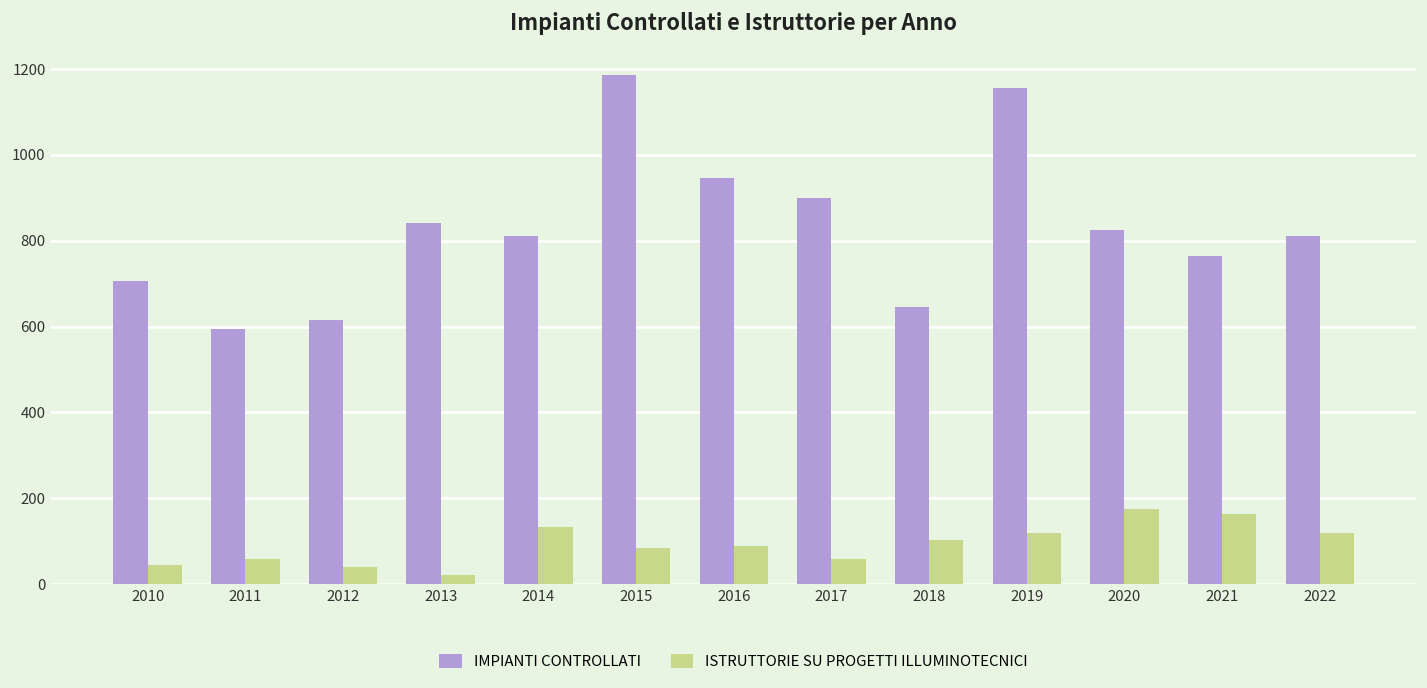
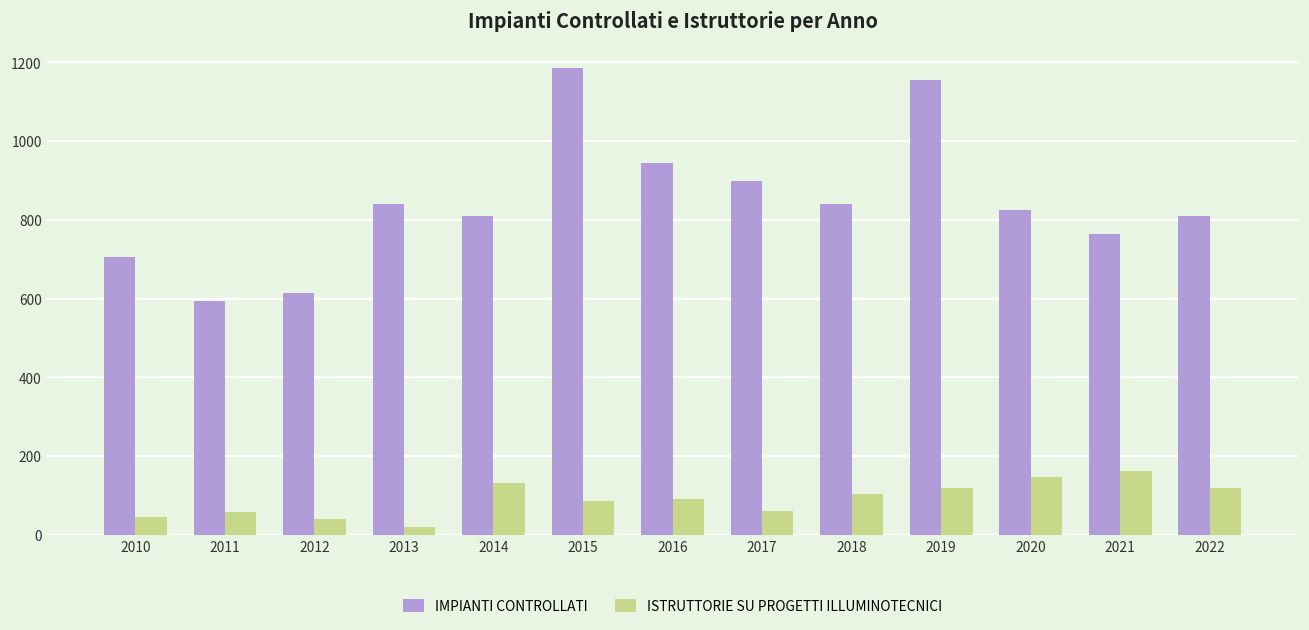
IMPIANTI CONTROLLATI, 2018: 650 -> 840
ISTRUTTORIE SU PROGETTI ILLUMINOTECNICI, 2020: 180 -> 150
